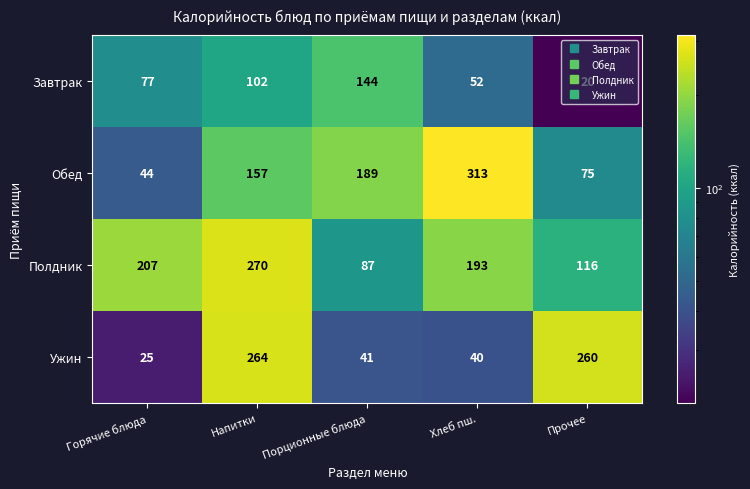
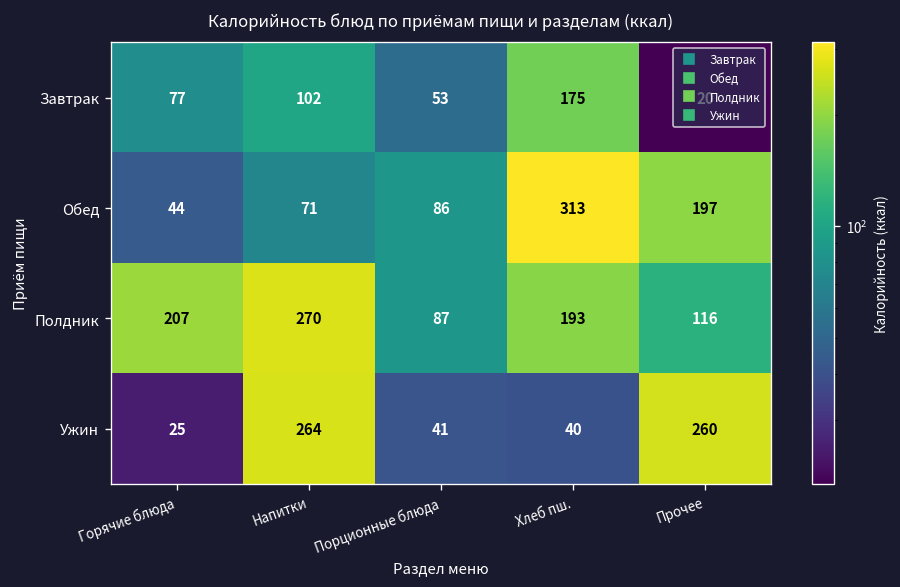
Завтрак, Порционные блюда: 144 -> 53
Завтрак, Хлеб пш.: 52 -> 175
Обед, Напитки: 157 -> 71
Обед, Порционные блюда: 189 -> 86
Обед, Прочее: 75 -> 197
